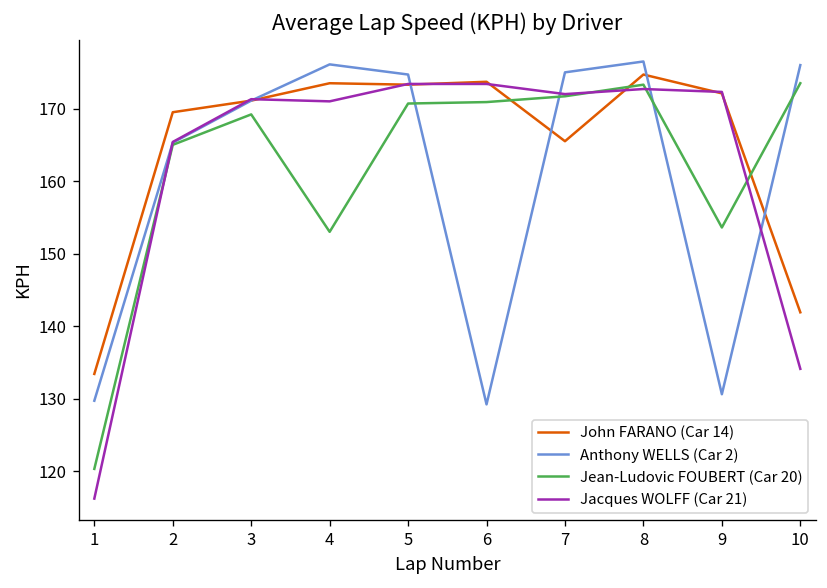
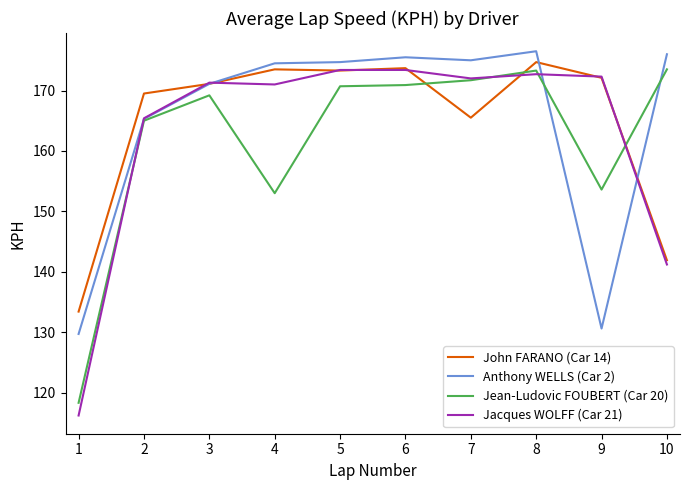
Jean-Ludovic FOUBERT (Car 20), 1: 120 -> 118
Anthony WELLS (Car 2), 4: 176 -> 175
Anthony WELLS (Car 2), 6: 129 -> 176
Jacques WOLFF (Car 21), 10: 134 -> 141
